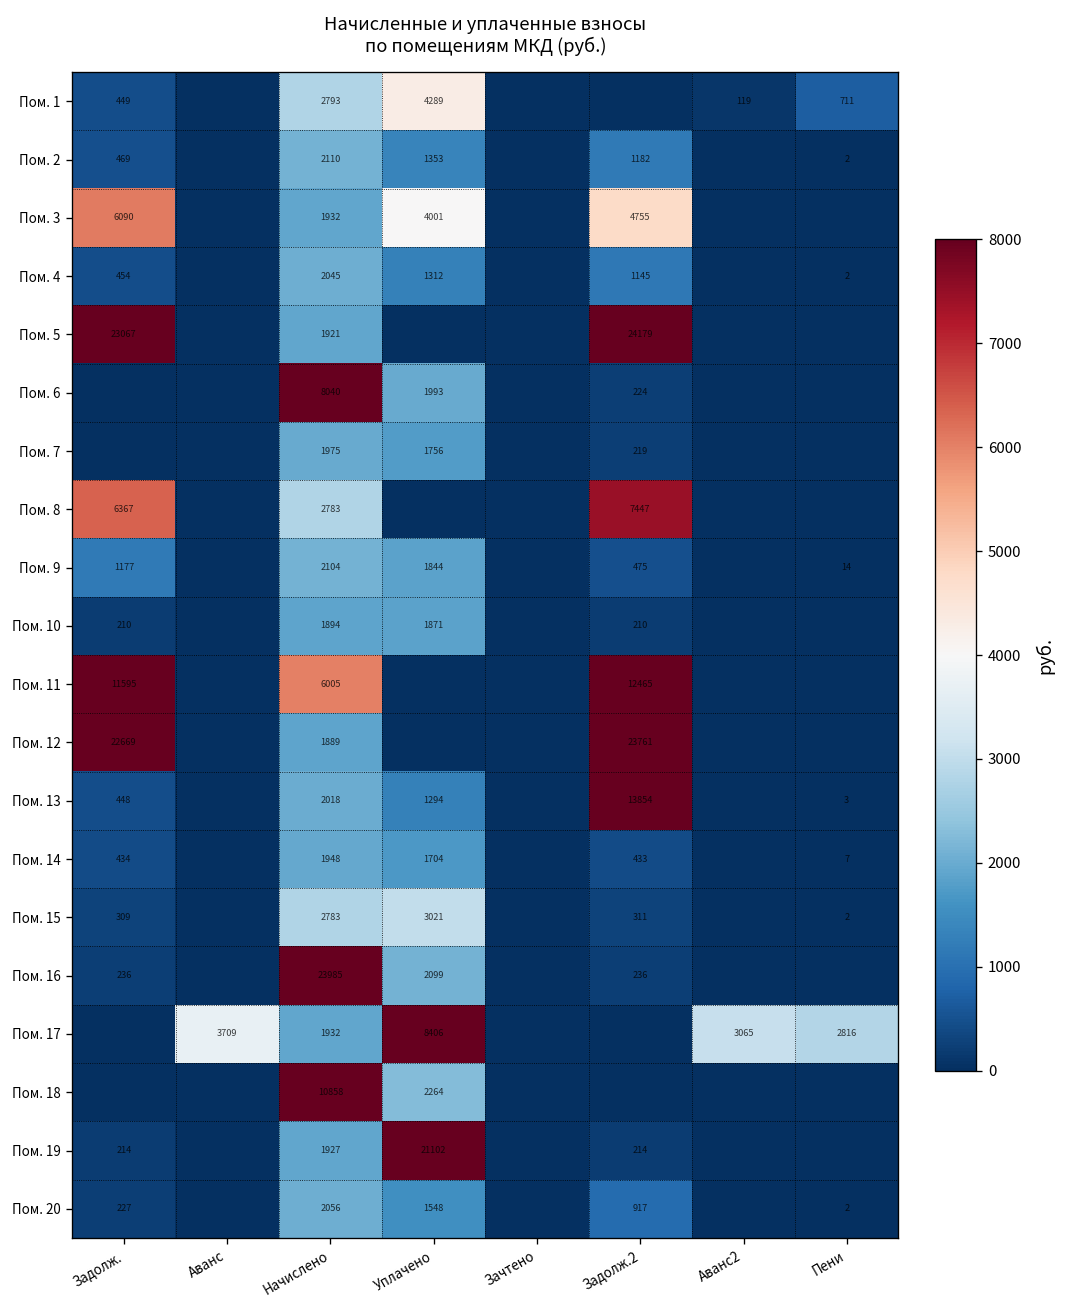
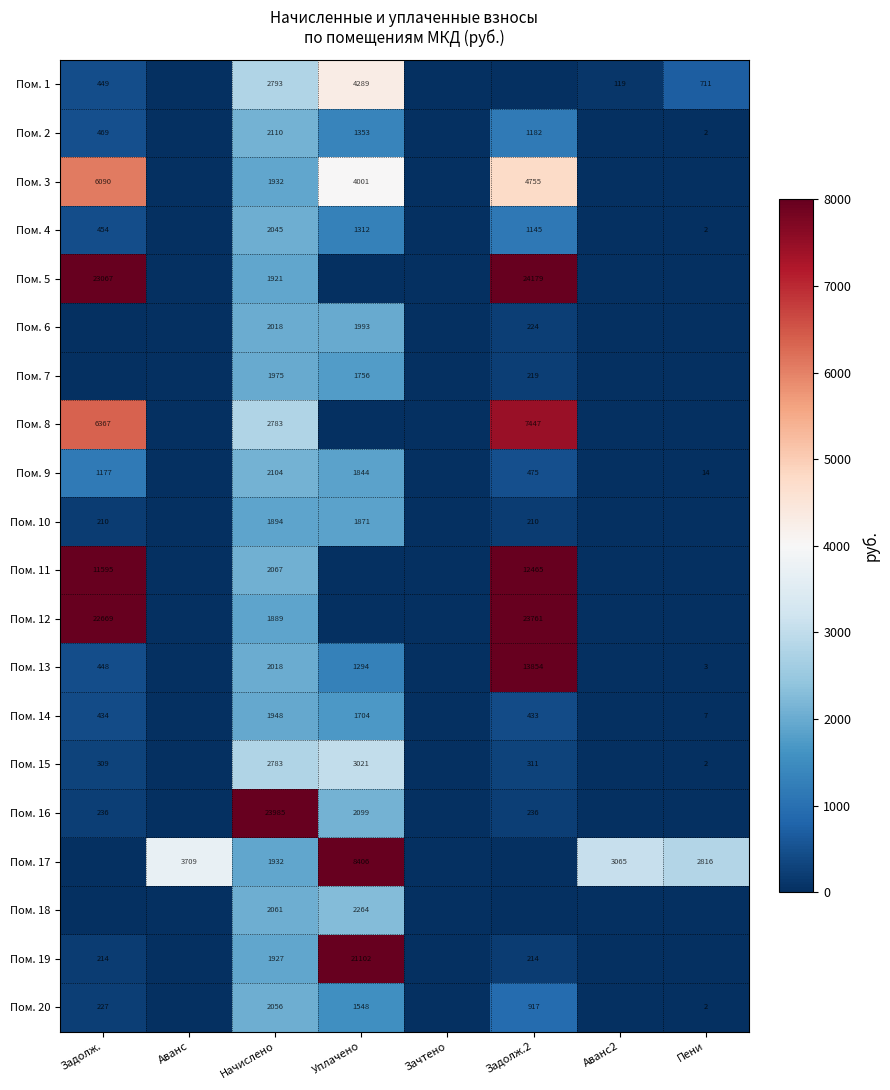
Пом. 6, Начислено: 8040 -> 2018
Пом. 11, Начислено: 6005 -> 2067
Пом. 18, Начислено: 10858 -> 2061
